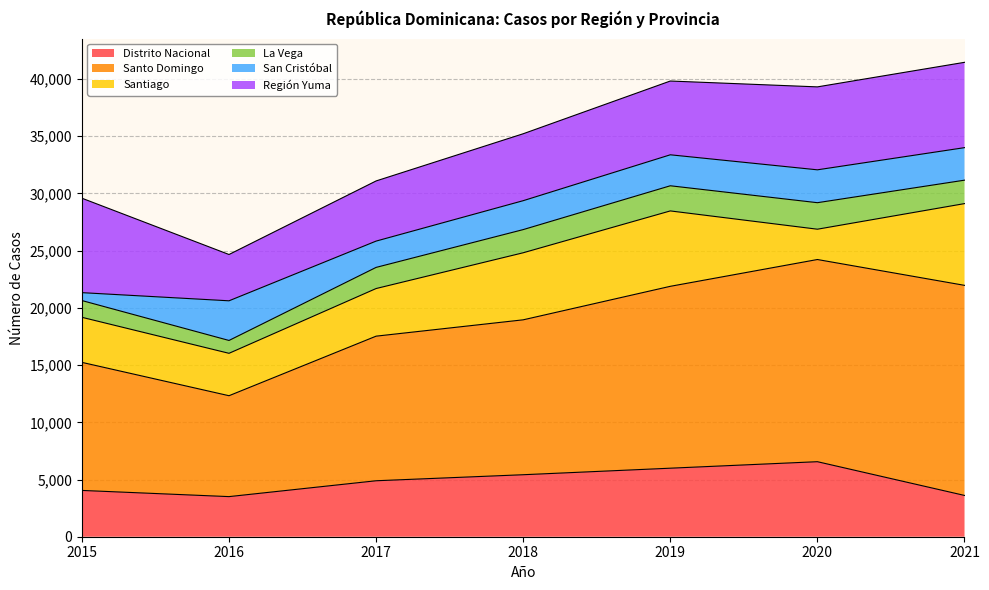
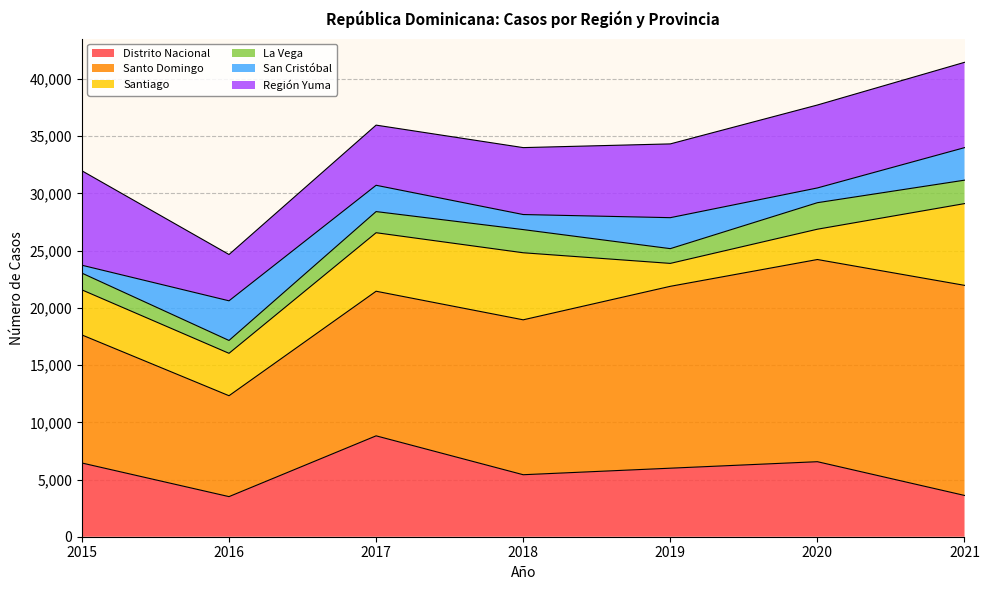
Distrito Nacional, 2015: 4,000 -> 6,400
Distrito Nacional, 2017: 4,900 -> 8,800
Santiago, 2017: 4,200 -> 5,100
San Cristóbal, 2018: 2,500 -> 1,300
Santiago, 2019: 6,600 -> 2,000
La Vega, 2019: 2,200 -> 1,300
San Cristóbal, 2020: 2,900 -> 1,300
